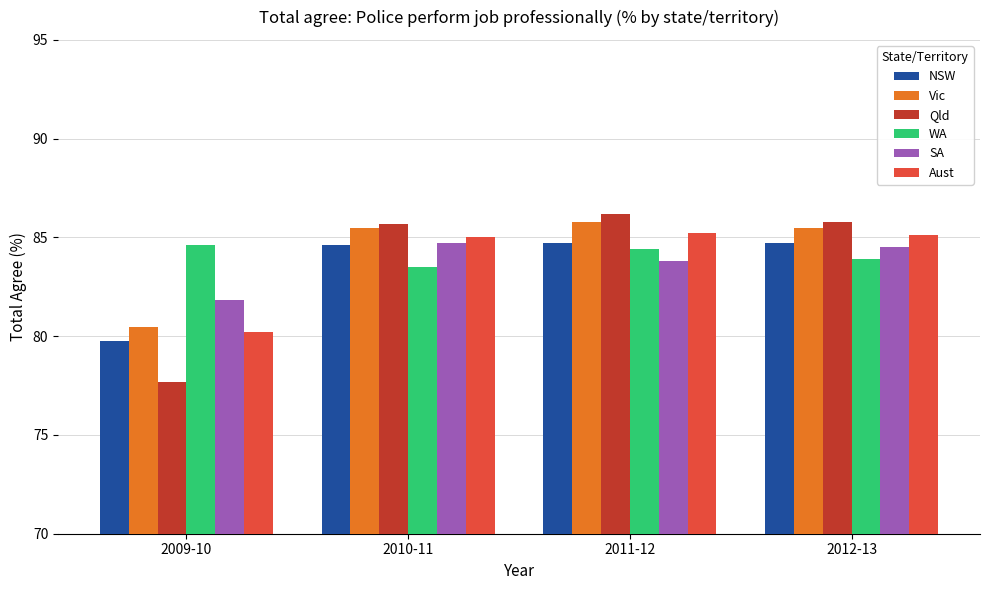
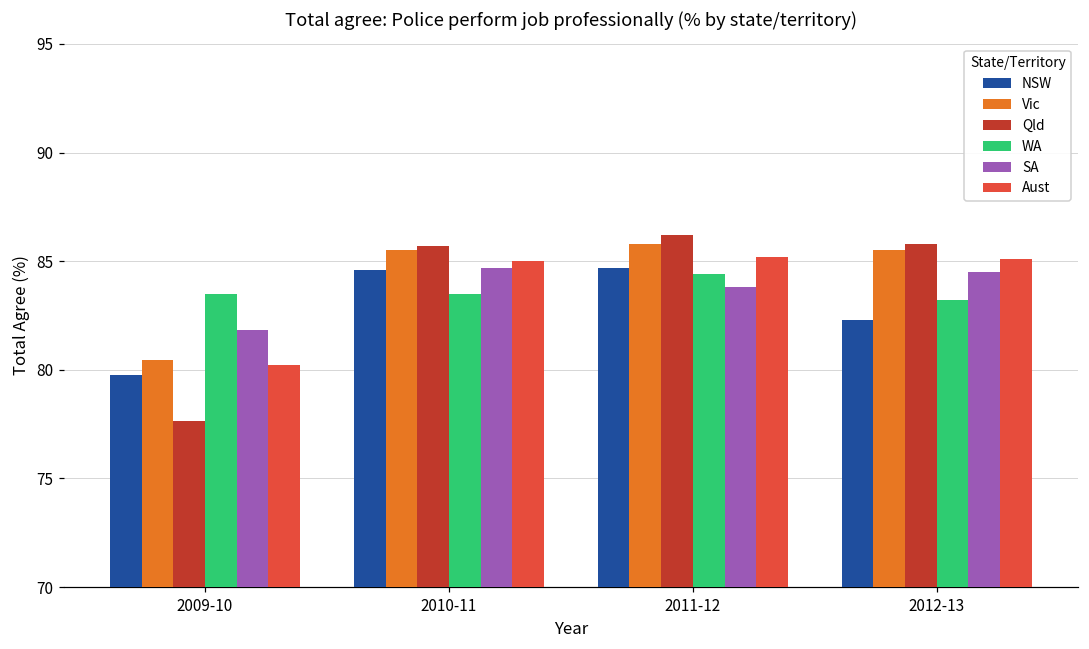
WA, 2009-10: 84.6 -> 83.5
NSW, 2012-13: 84.7 -> 82.3
WA, 2012-13: 83.9 -> 83.2
